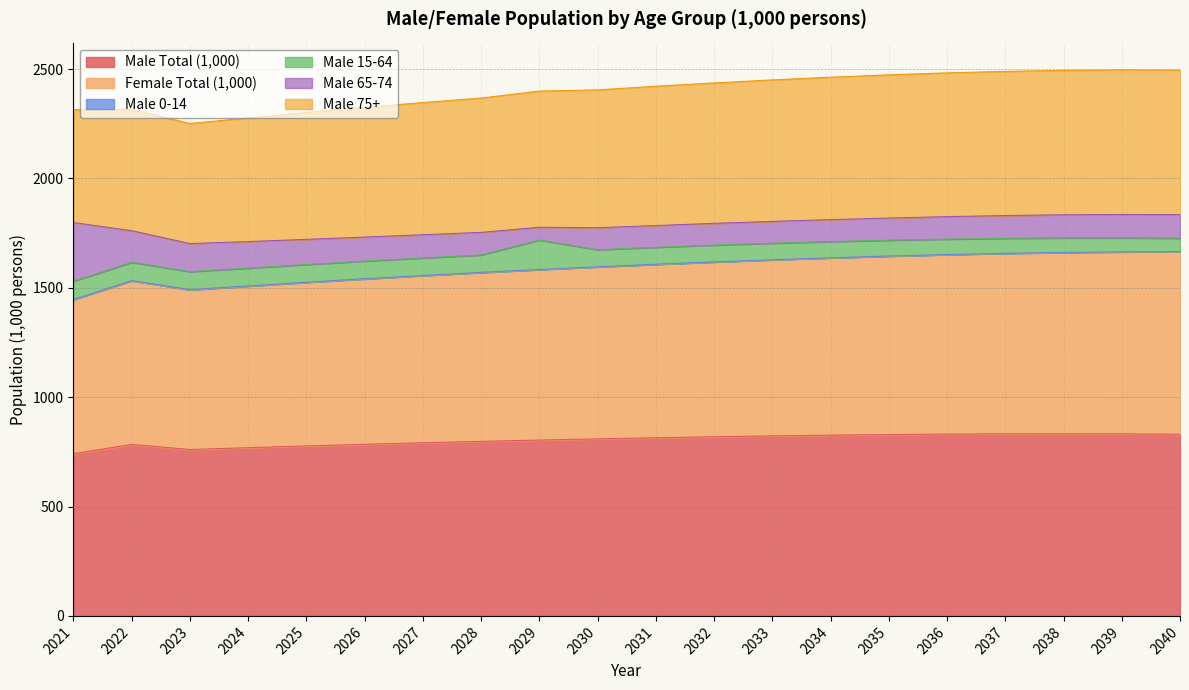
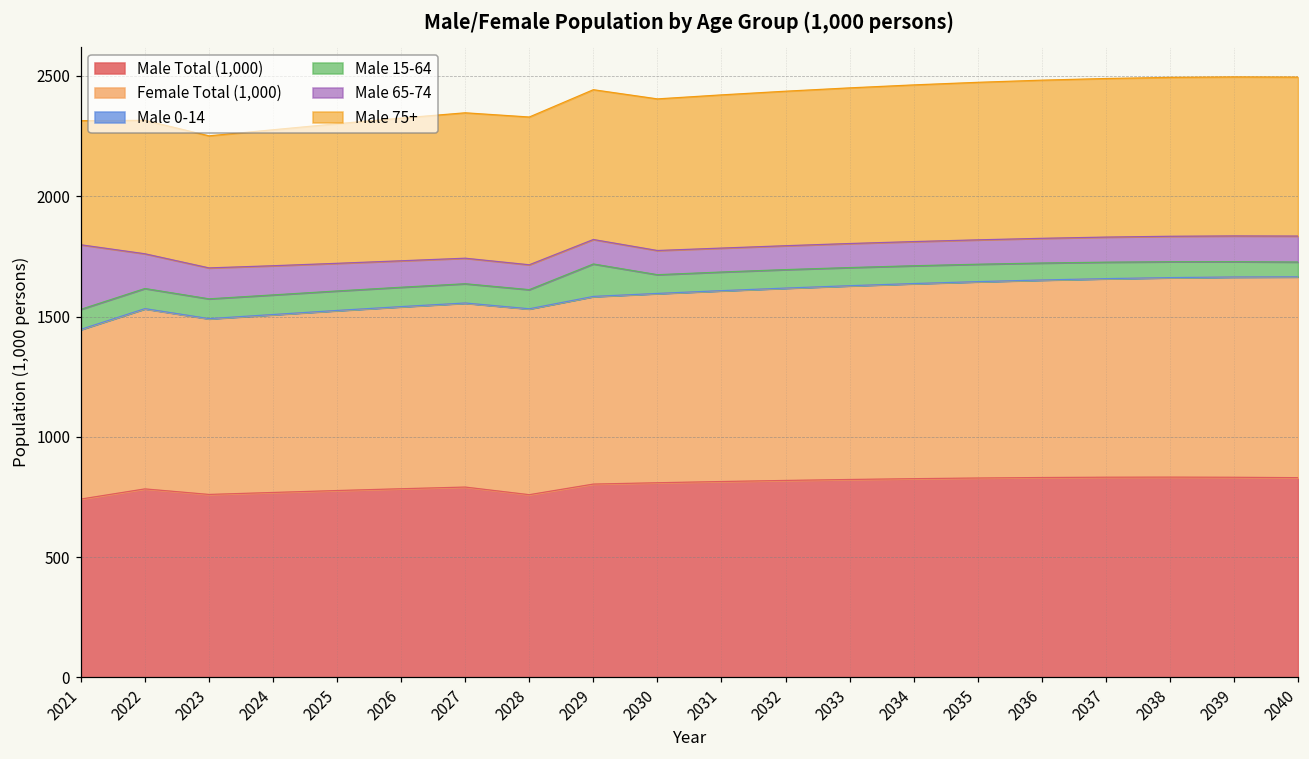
Male Total (1,000), 2028: 800 -> 760
Male 65-74, 2029: 60 -> 100
